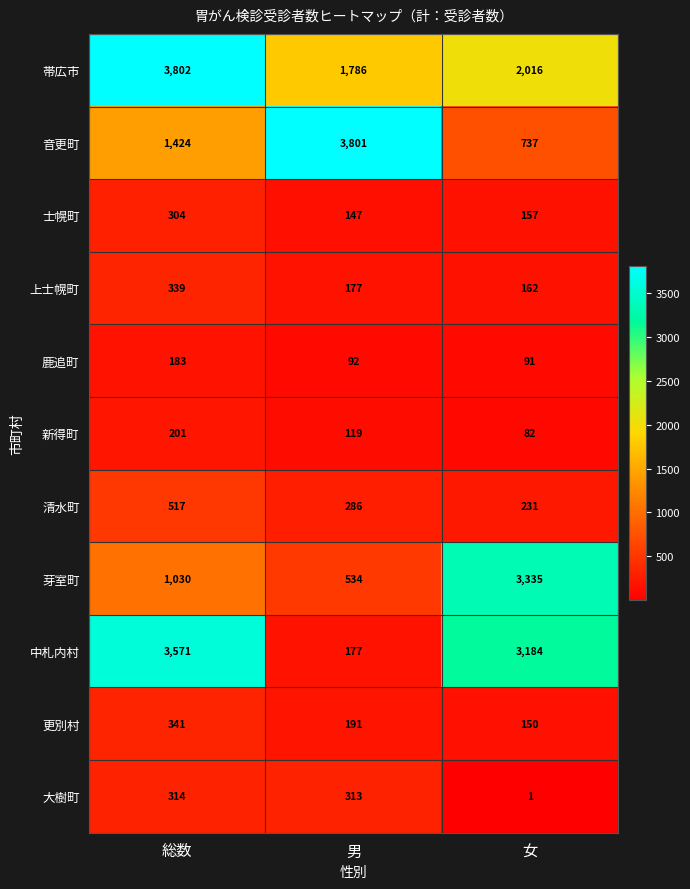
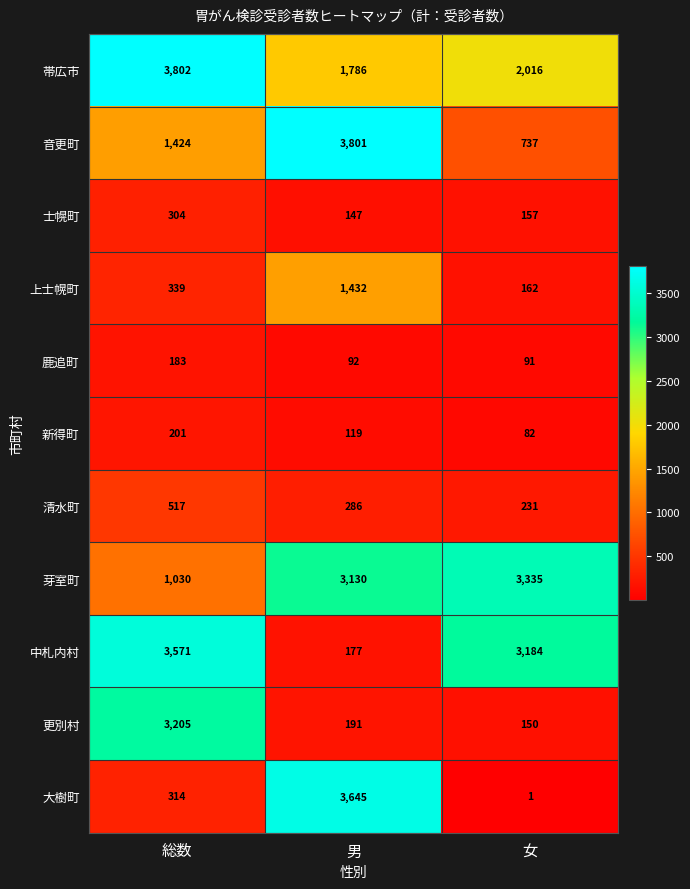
上士幌町, 男: 177 -> 1,432
芽室町, 男: 534 -> 3,130
更別村, 総数: 341 -> 3,205
大樹町, 男: 313 -> 3,645
